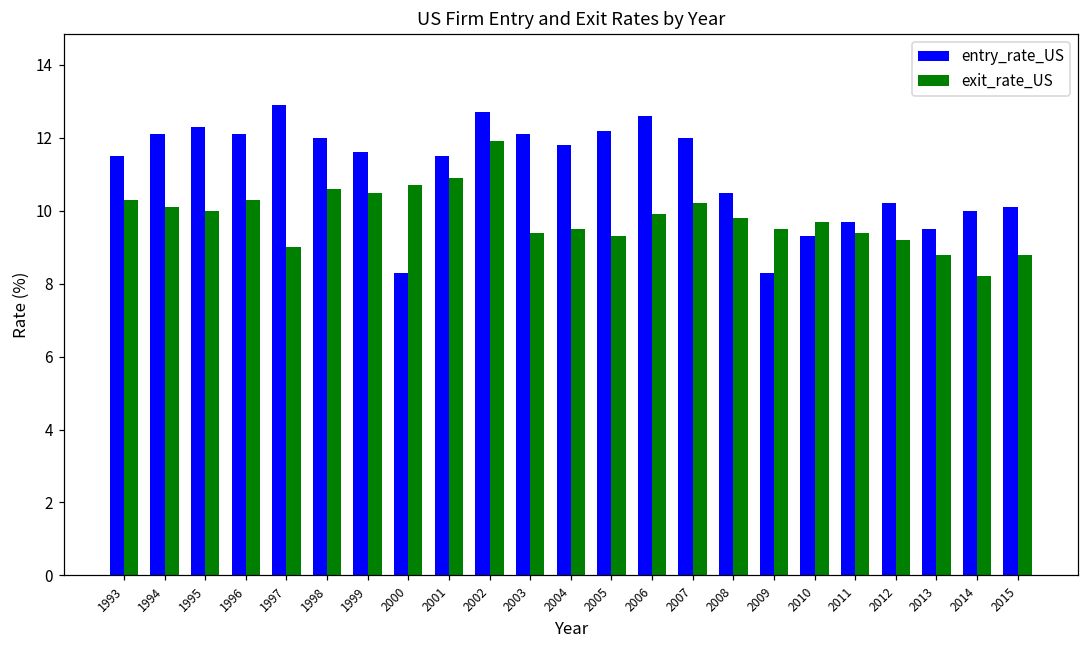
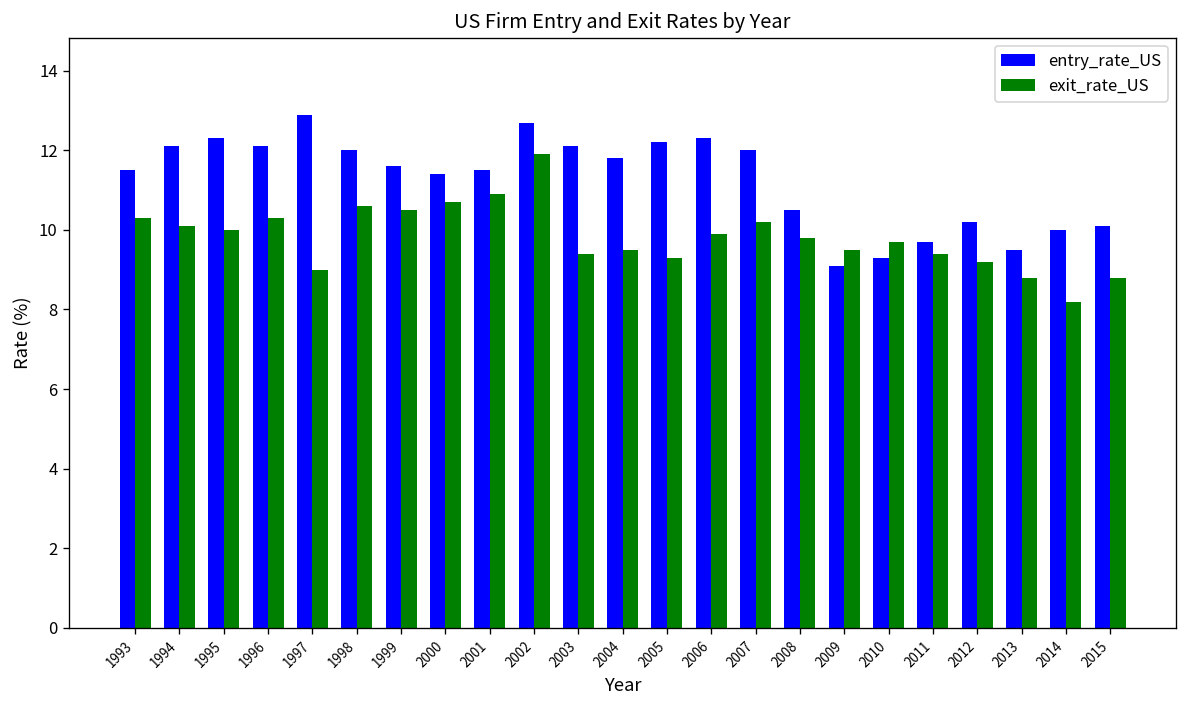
entry_rate_US, 2000: 8.3 -> 11.4
entry_rate_US, 2006: 12.6 -> 12.3
entry_rate_US, 2009: 8.3 -> 9.1
